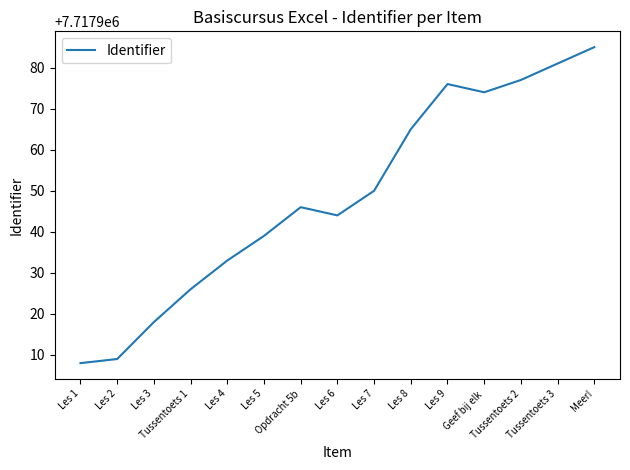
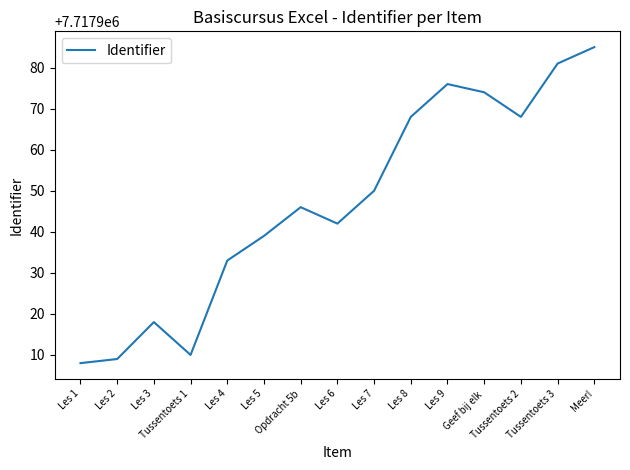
Tussentoets 1: 7717926 -> 7717910
Les 6: 7717944 -> 7717942
Les 8: 7717965 -> 7717968
Tussentoets 2: 7717977 -> 7717968
